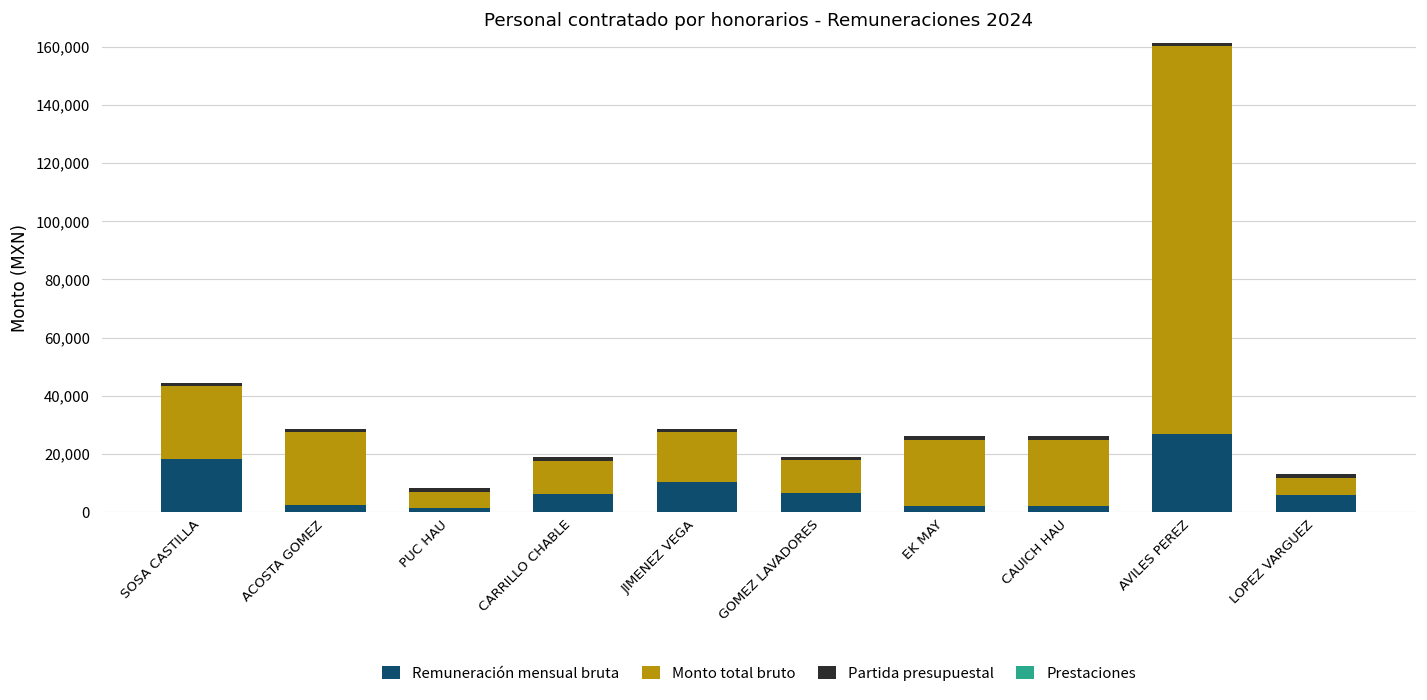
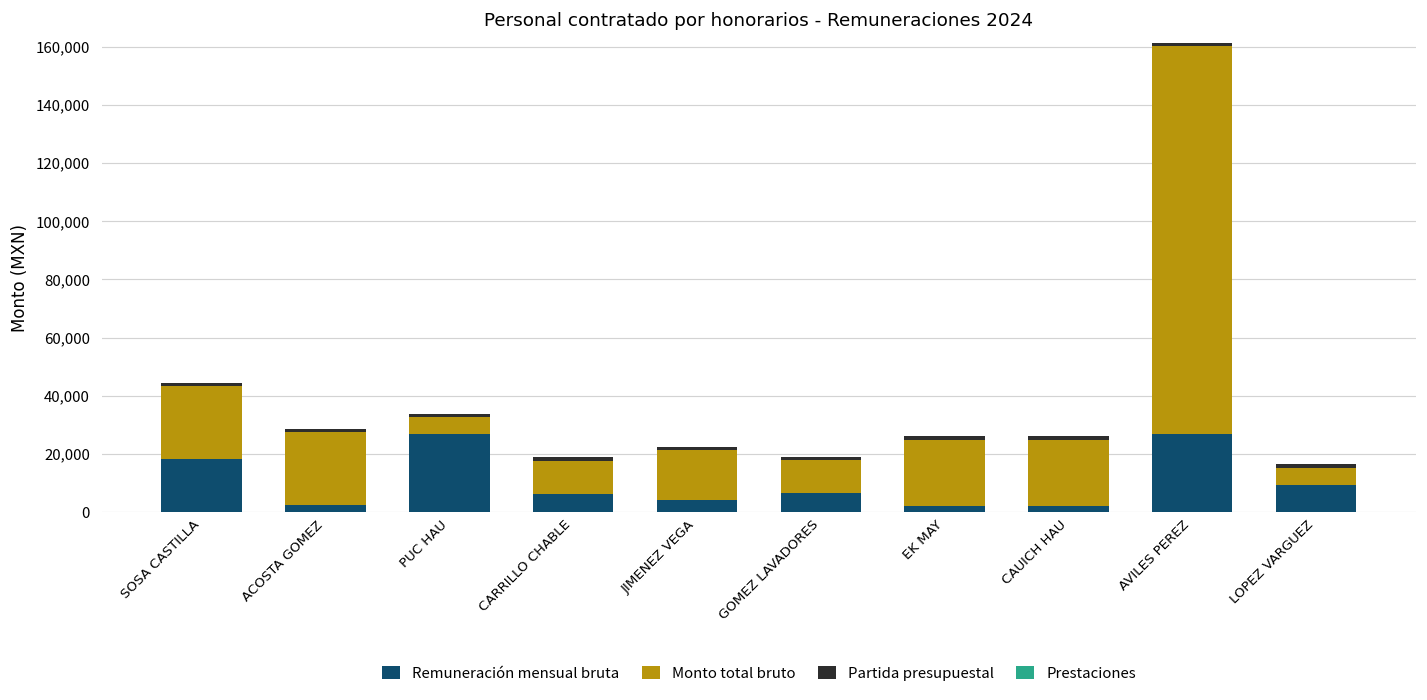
Remuneración mensual bruta, PUC HAU: 1,000 -> 27,000
Remuneración mensual bruta, JIMENEZ VEGA: 10,000 -> 4,000
Remuneración mensual bruta, LOPEZ VARGUEZ: 6,000 -> 9,000
